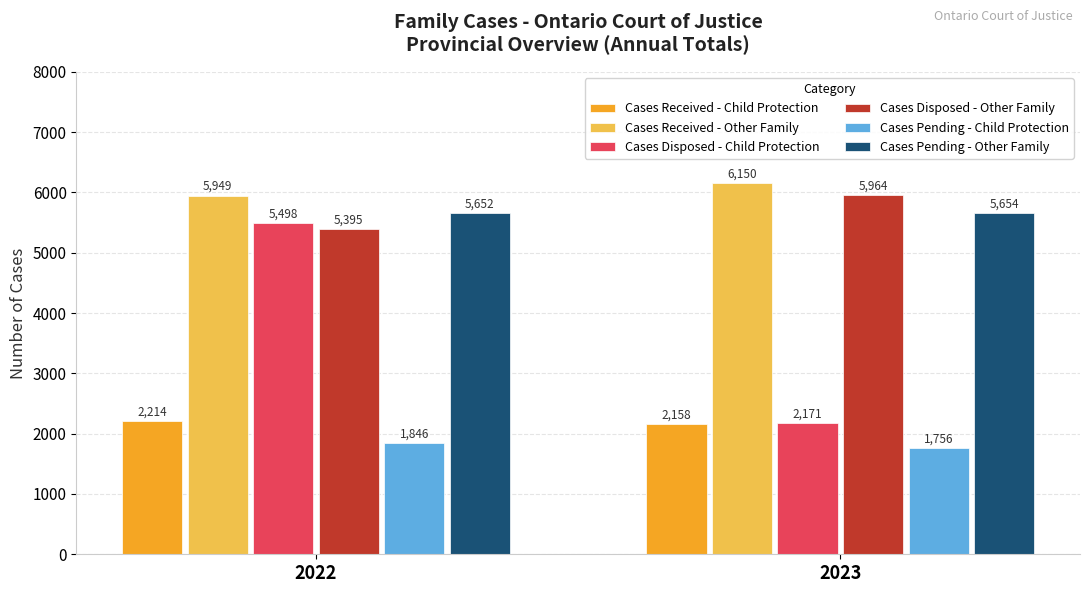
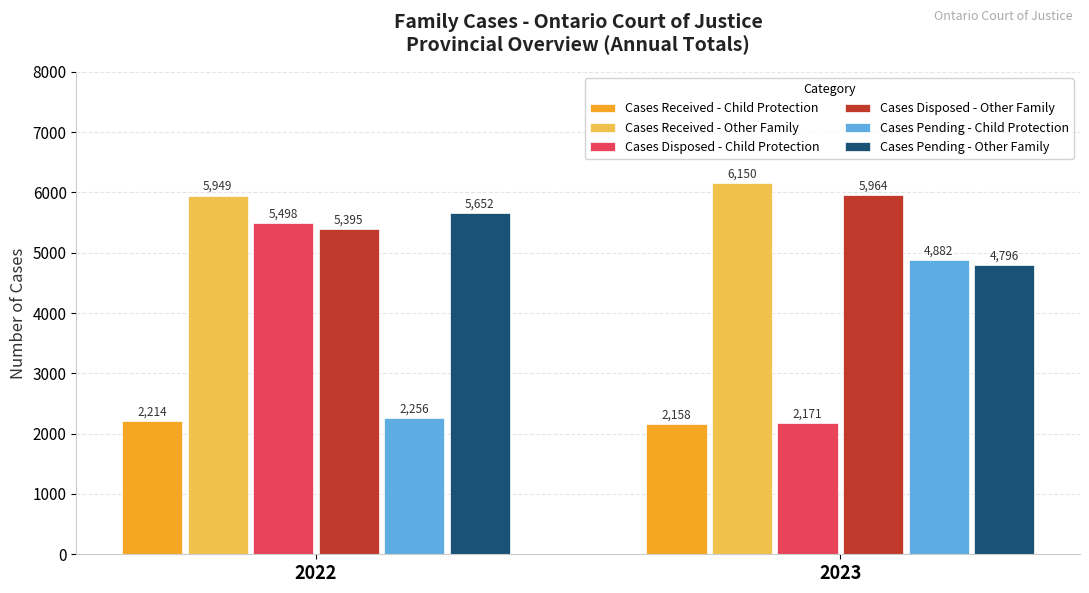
Cases Pending - Child Protection, 2022: 1,846 -> 2,256
Cases Pending - Child Protection, 2023: 1,756 -> 4,882
Cases Pending - Other Family, 2023: 5,654 -> 4,796
